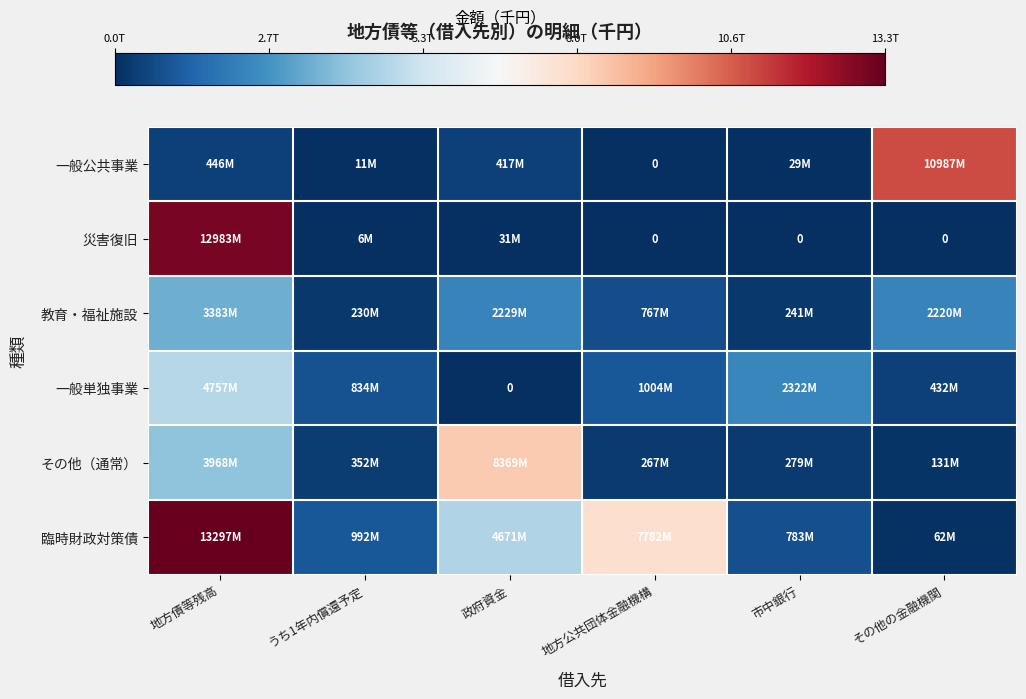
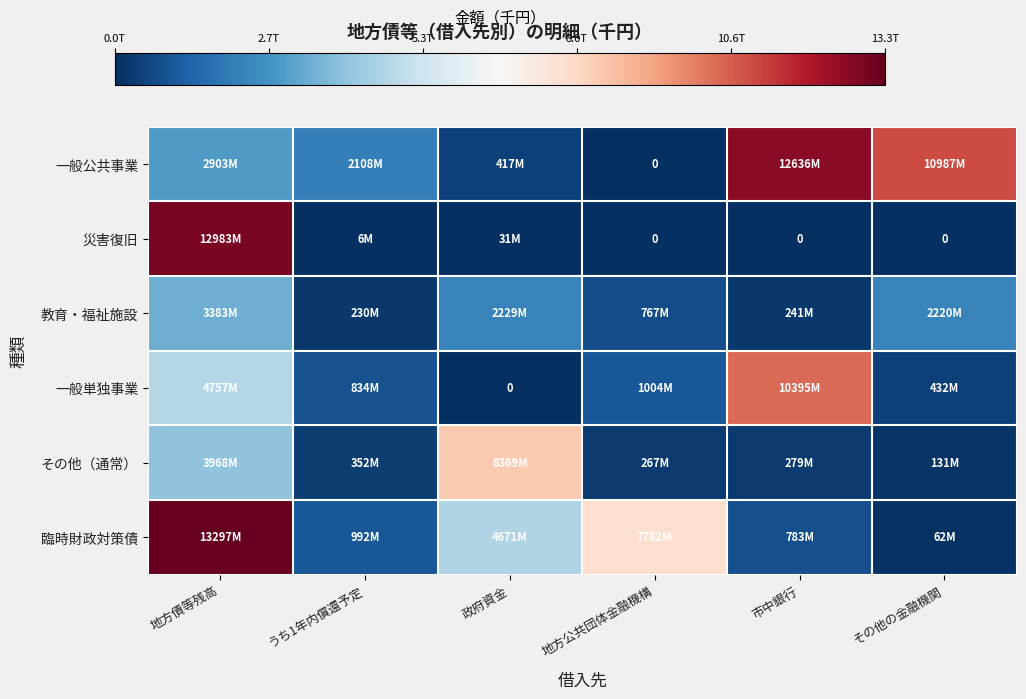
一般公共事業, 地方債等残高: 446M -> 2903M
一般公共事業, うち1年内償還予定: 11M -> 2108M
一般公共事業, 市中銀行: 29M -> 12636M
一般単独事業, 市中銀行: 2322M -> 10395M
